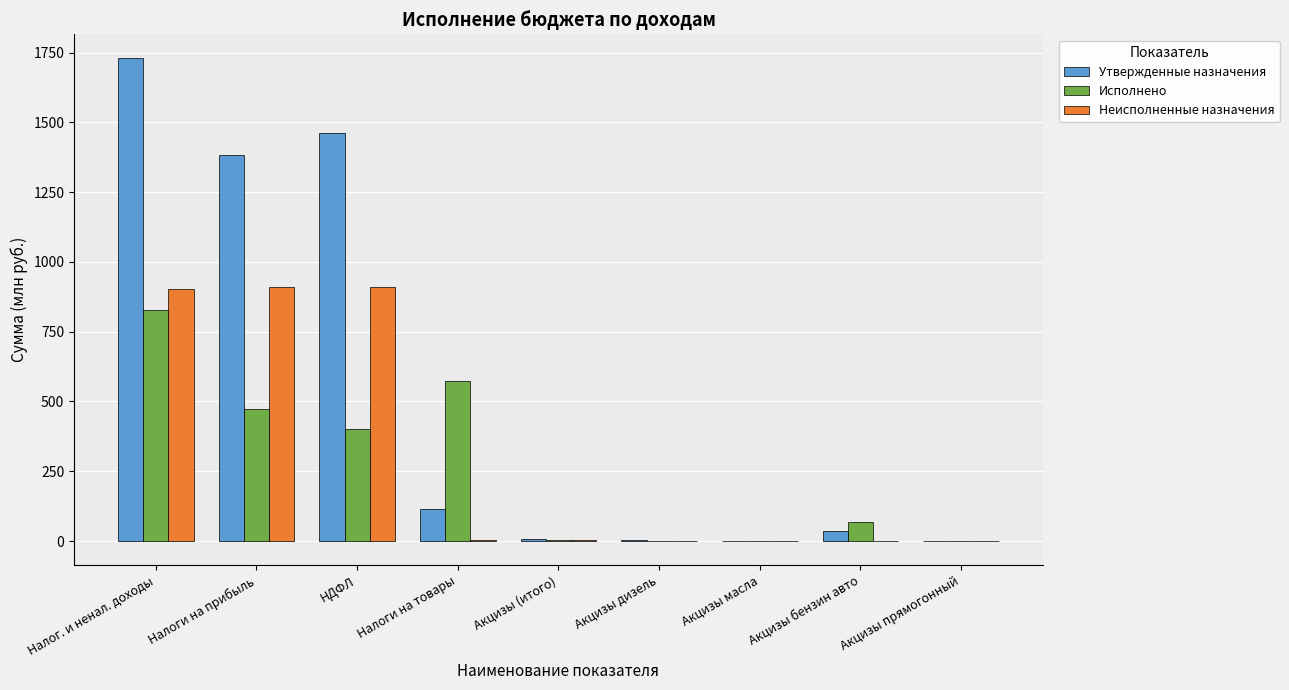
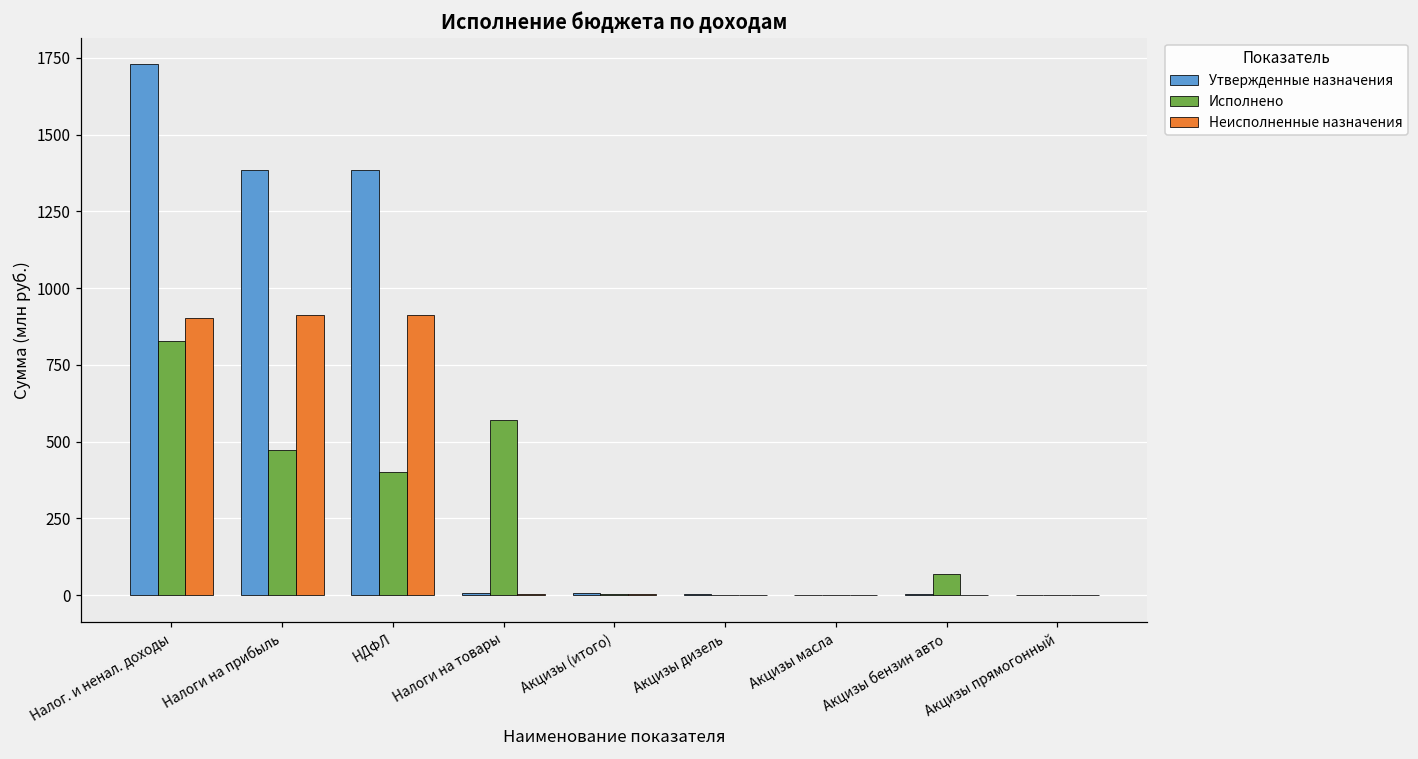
Утвержденные назначения, НДФЛ: 1460 -> 1380
Утвержденные назначения, Налоги на товары: 110 -> 10
Утвержденные назначения, Акцизы бензин авто: 40 -> 0
